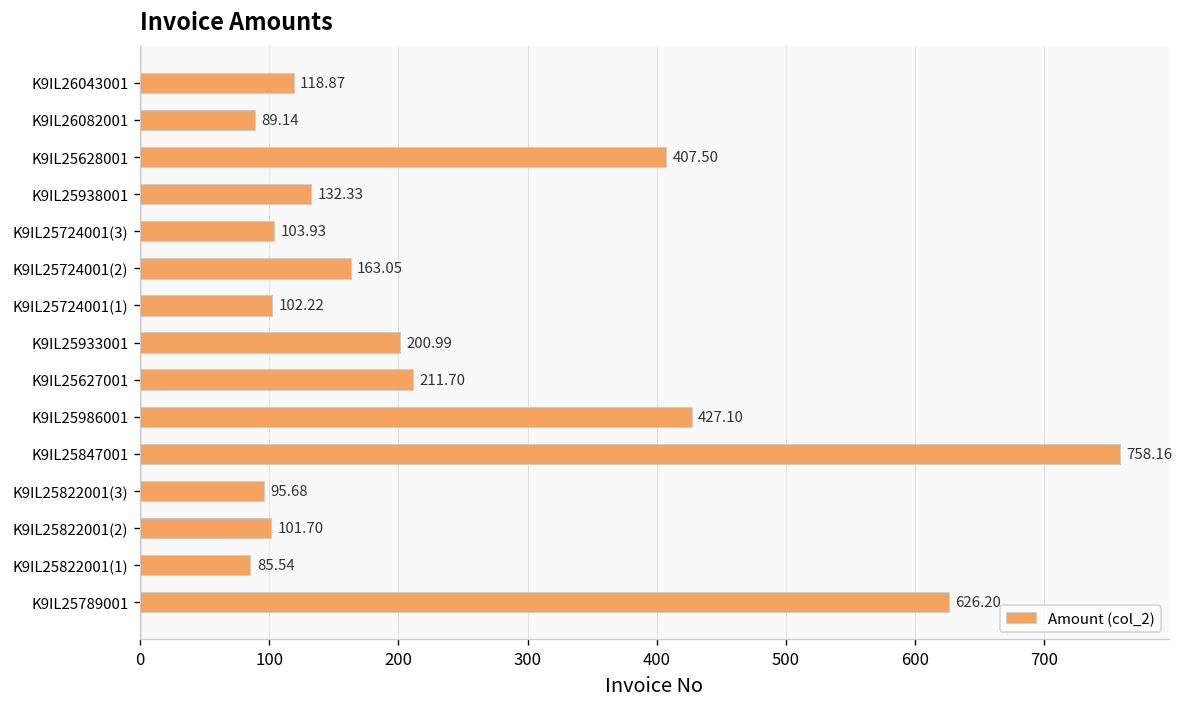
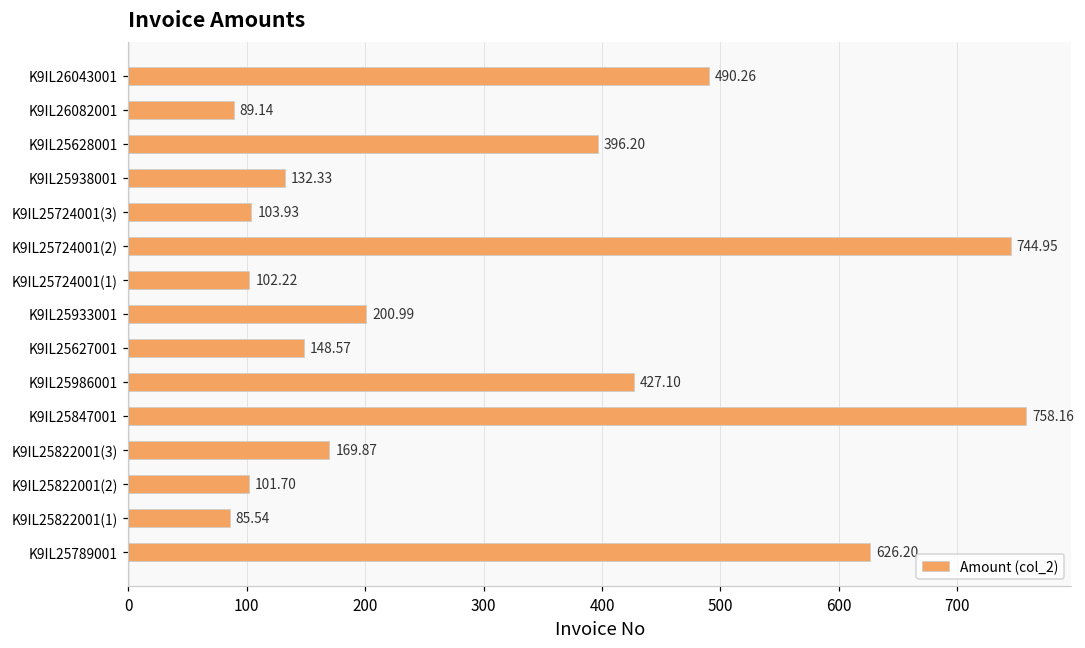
K9IL26043001: 118.87 -> 490.26
K9IL25628001: 407.50 -> 396.20
K9IL25724001(2): 163.05 -> 744.95
K9IL25627001: 211.70 -> 148.57
K9IL25822001(3): 95.68 -> 169.87
